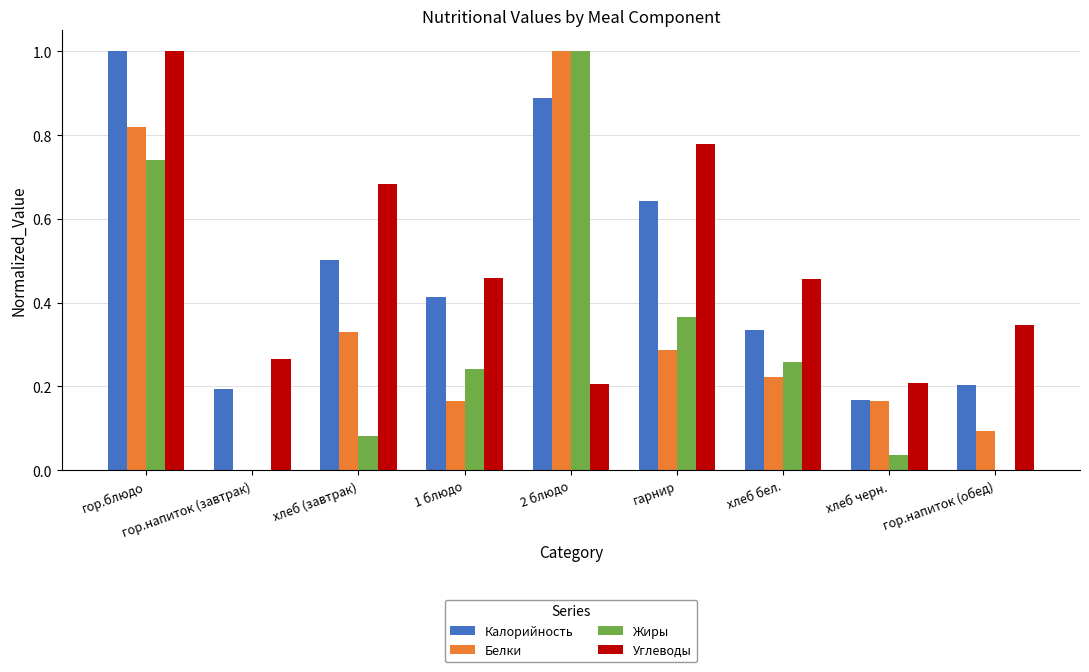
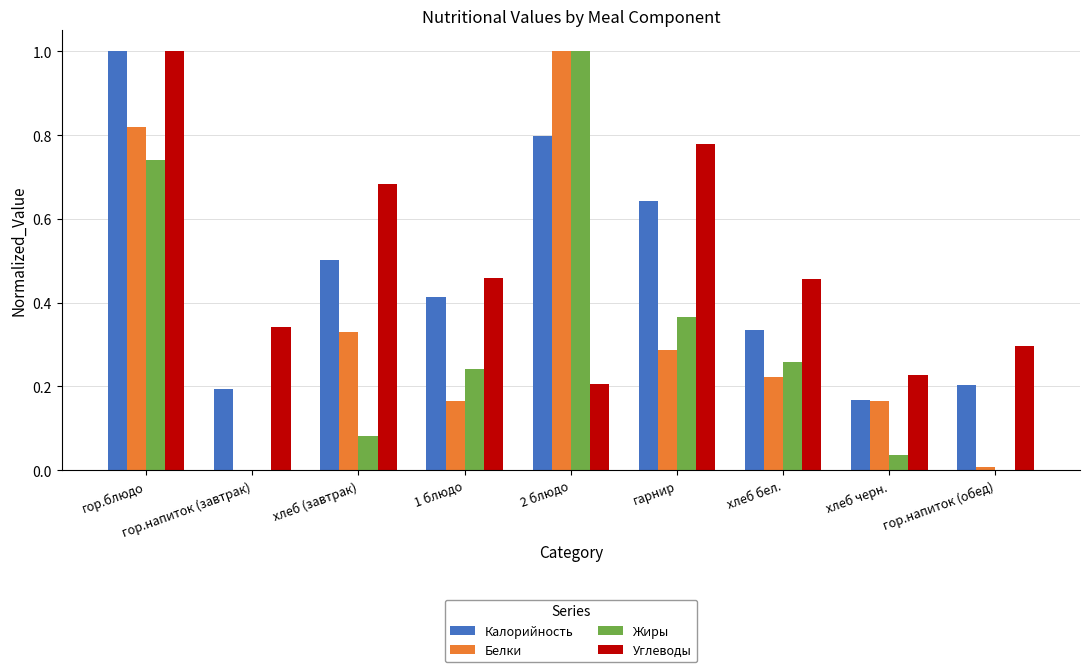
Углеводы, гор.напиток (завтрак): 0.26 -> 0.34
Калорийность, 2 блюдо: 0.89 -> 0.80
Углеводы, хлеб черн.: 0.21 -> 0.23
Белки, гор.напиток (обед): 0.09 -> 0.01
Углеводы, гор.напиток (обед): 0.35 -> 0.30
